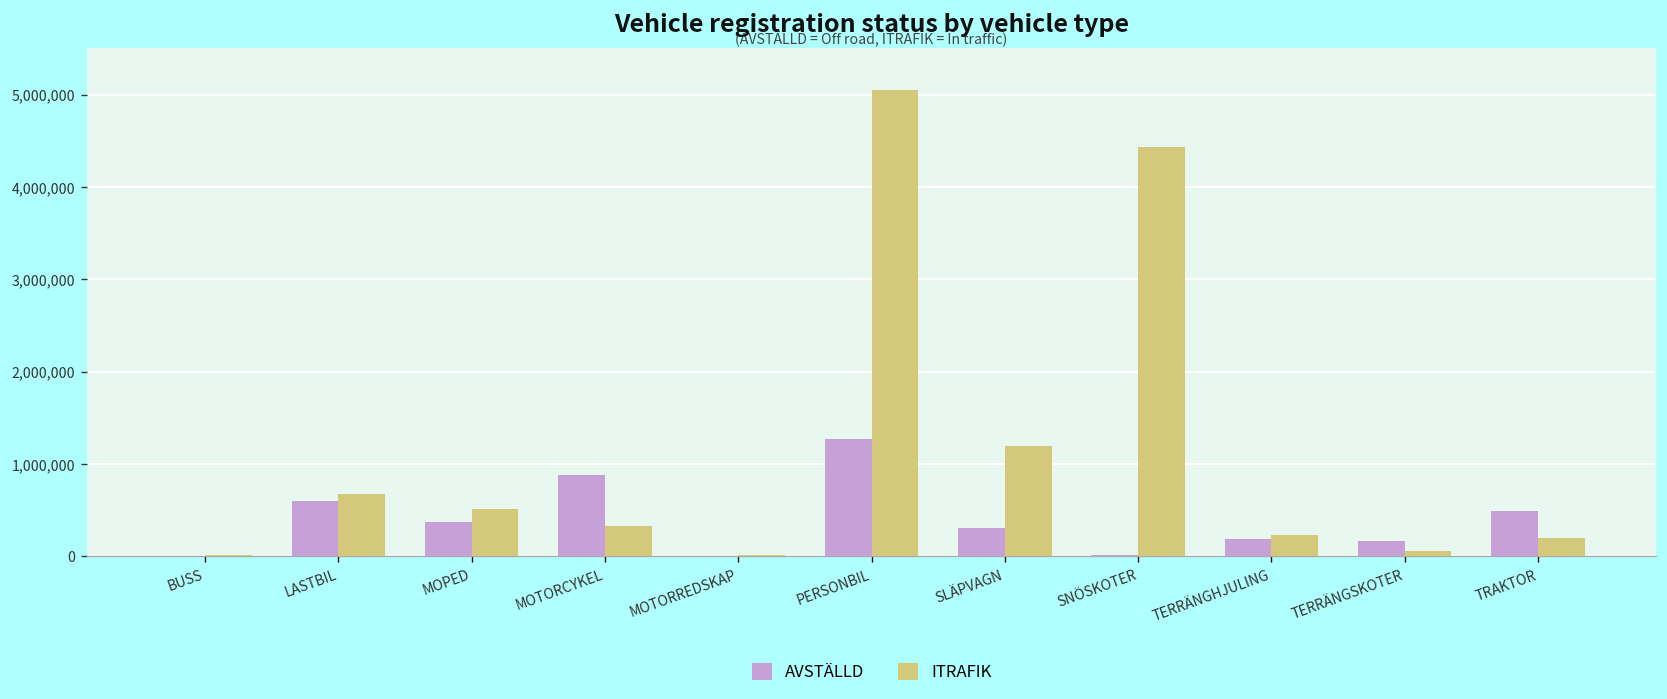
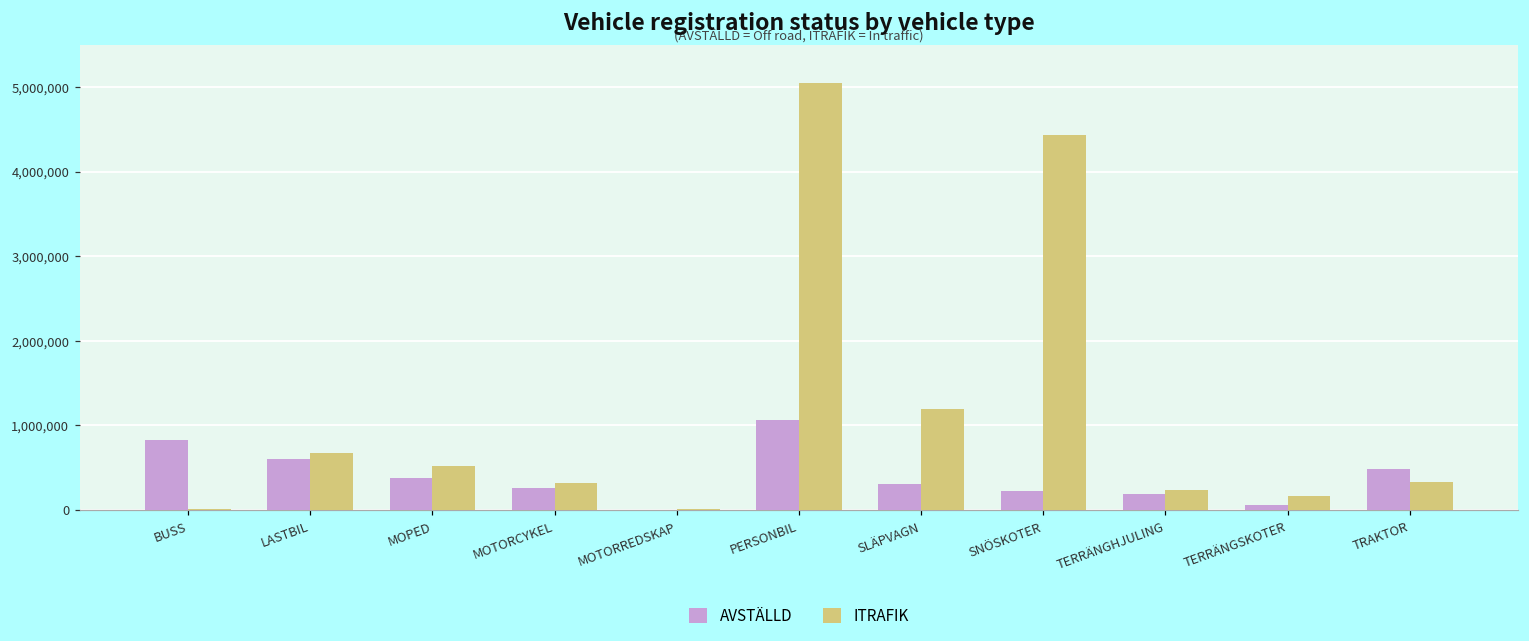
AVSTÄLLD, BUSS: 0 -> 800,000
AVSTÄLLD, MOTORCYKEL: 900,000 -> 300,000
AVSTÄLLD, PERSONBIL: 1,300,000 -> 1,100,000
AVSTÄLLD, SNÖSKOTER: 0 -> 200,000
AVSTÄLLD, TERRÄNGSKOTER: 200,000 -> 100,000
ITRAFIK, TERRÄNGSKOTER: 100,000 -> 200,000
ITRAFIK, TRAKTOR: 200,000 -> 300,000
